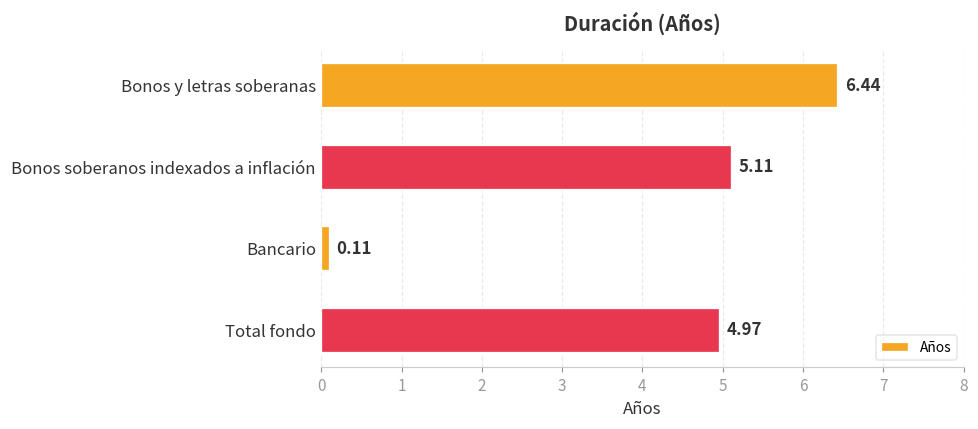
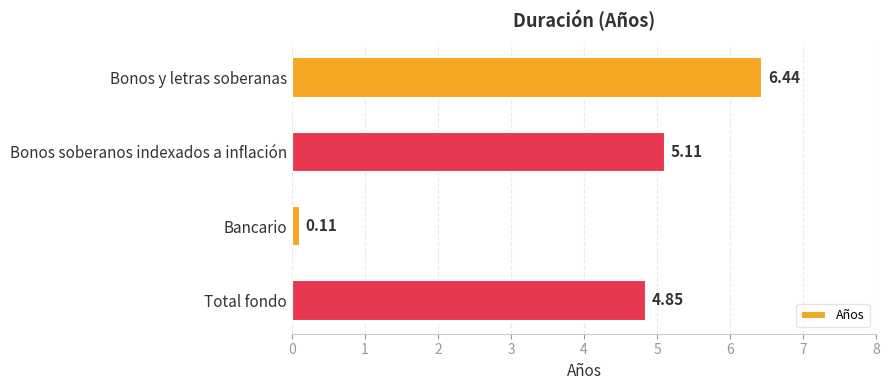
Total fondo: 4.97 -> 4.85
